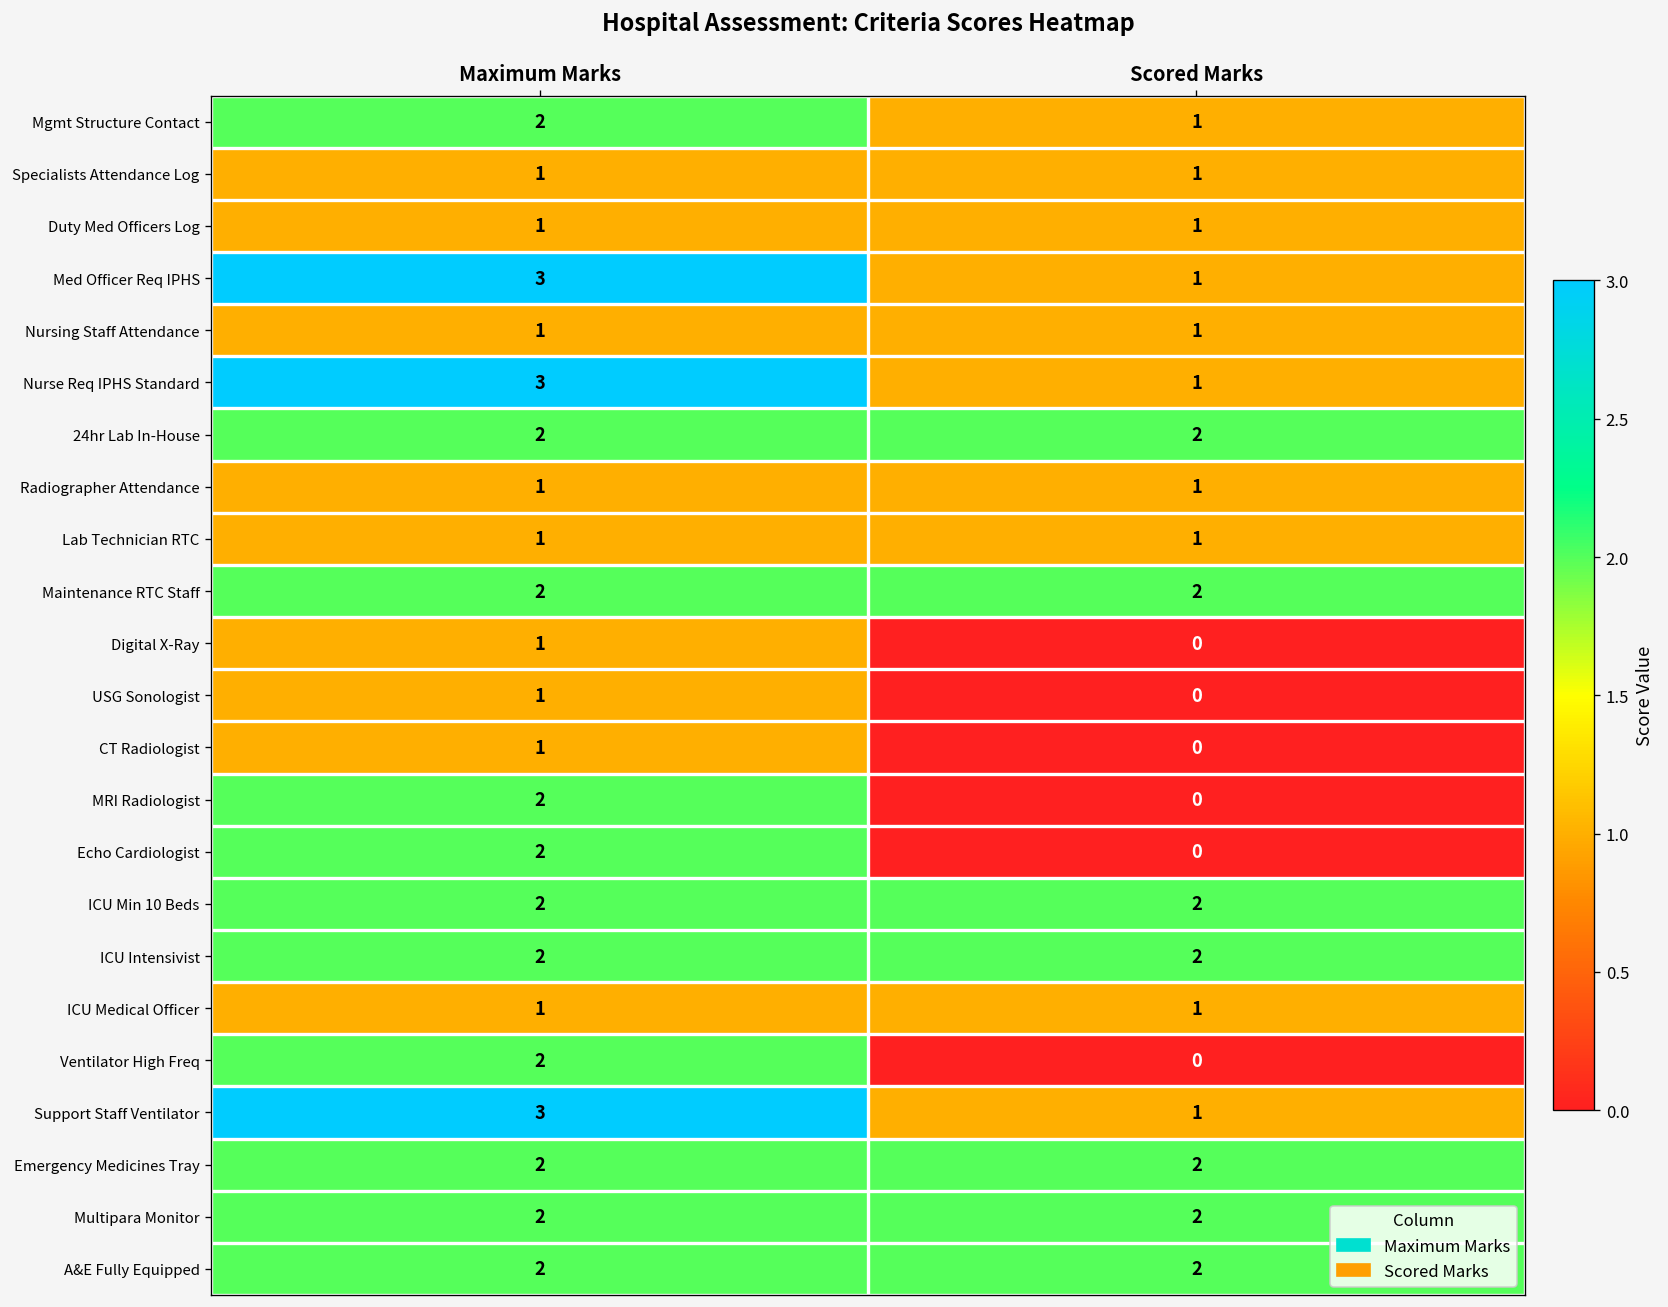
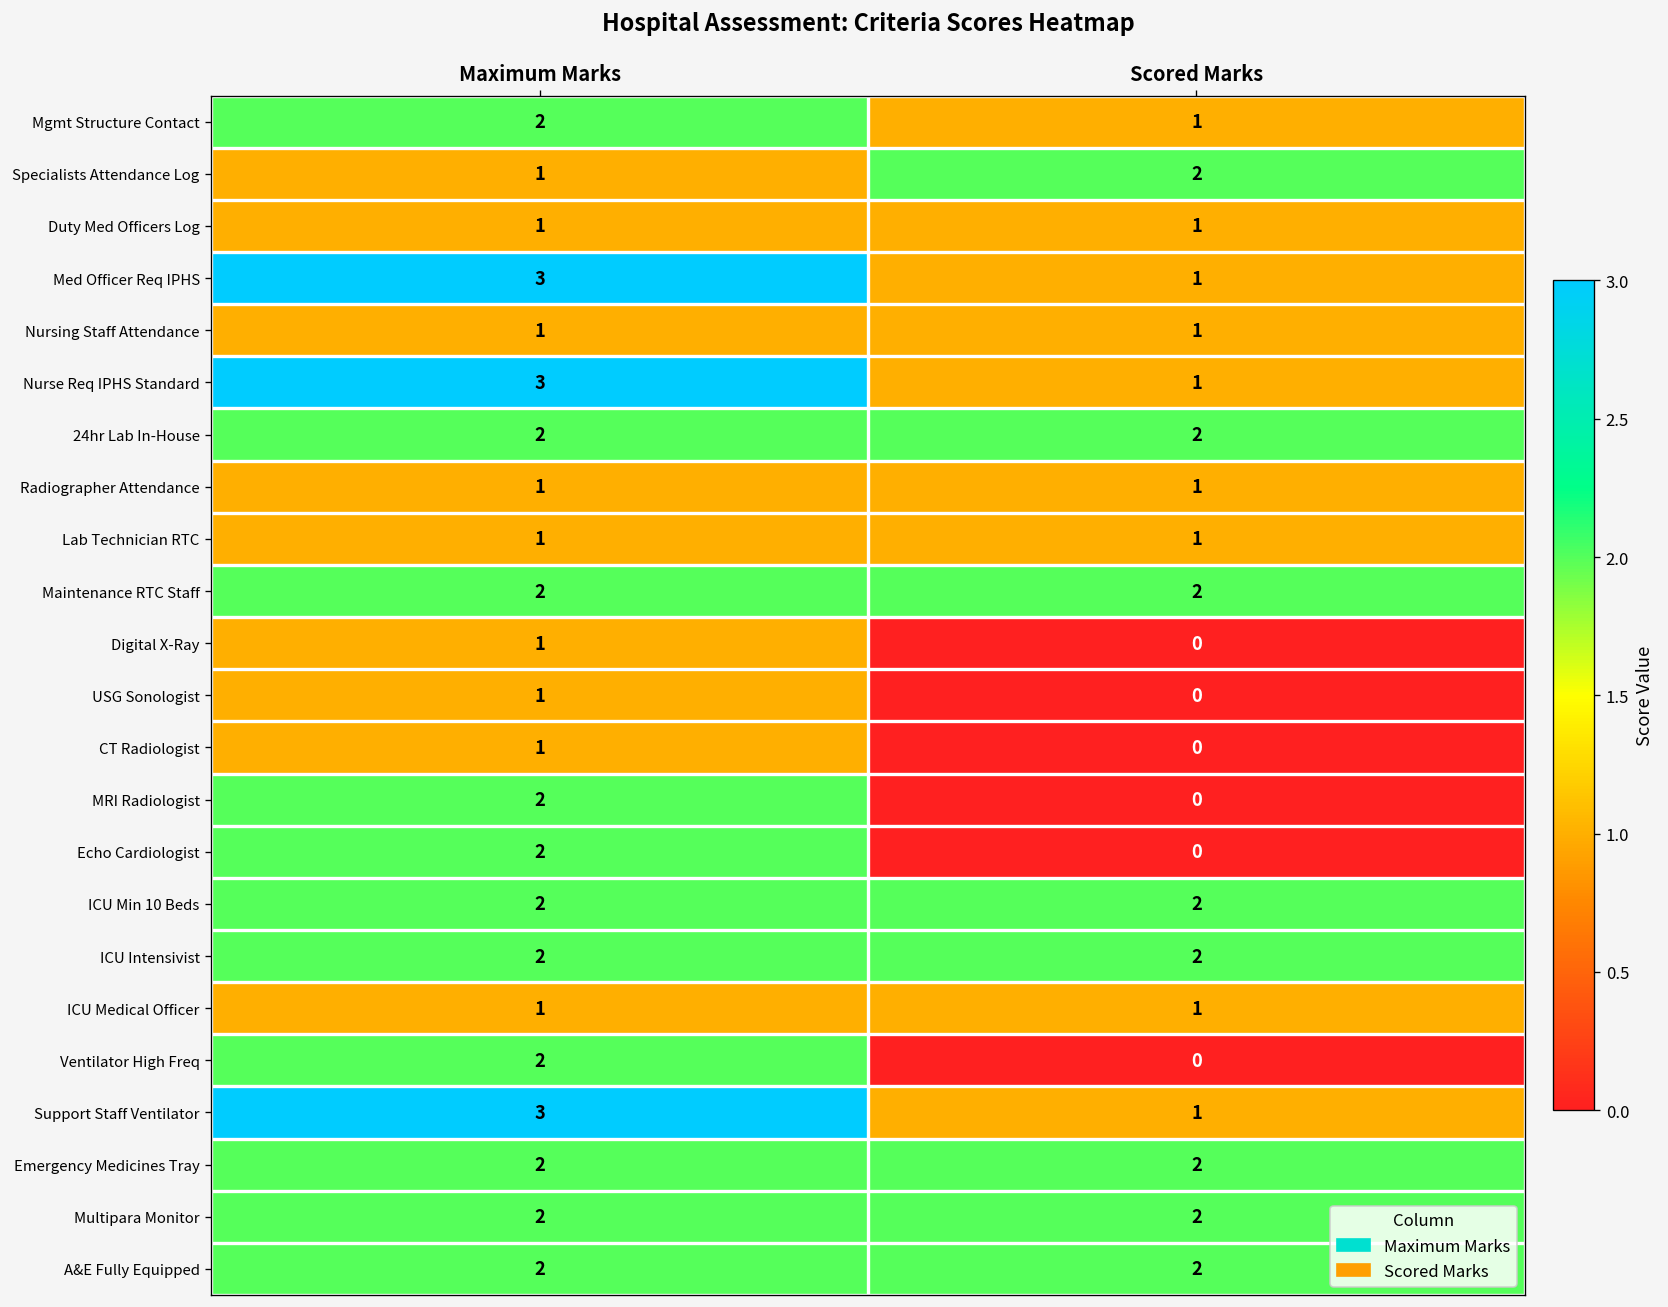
Specialists Attendance Log, Scored Marks: 1 -> 2
